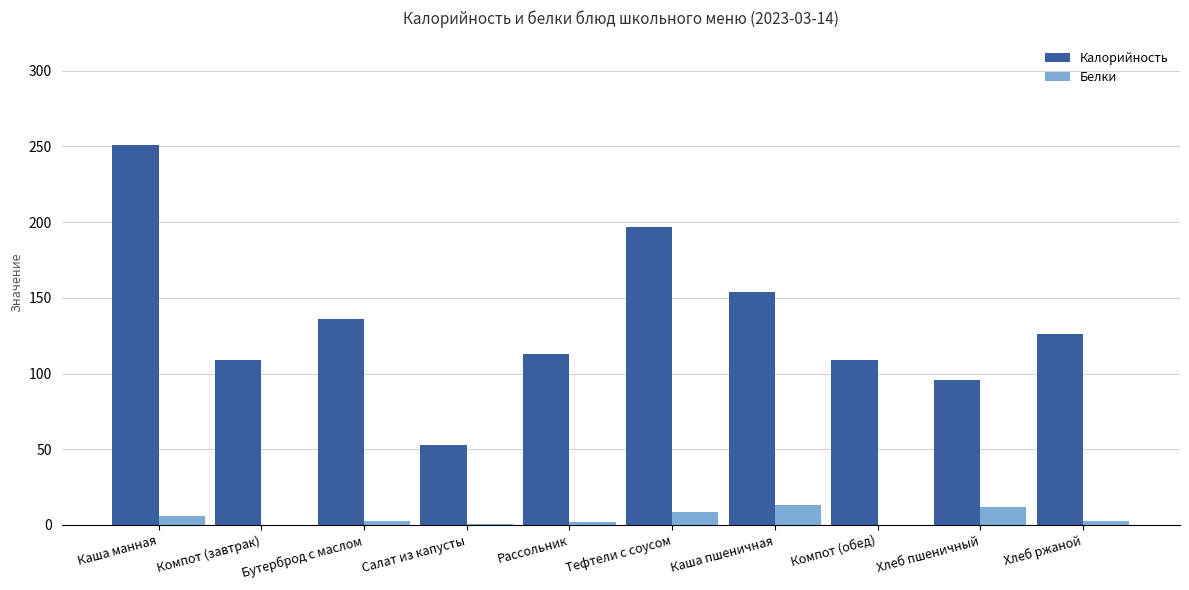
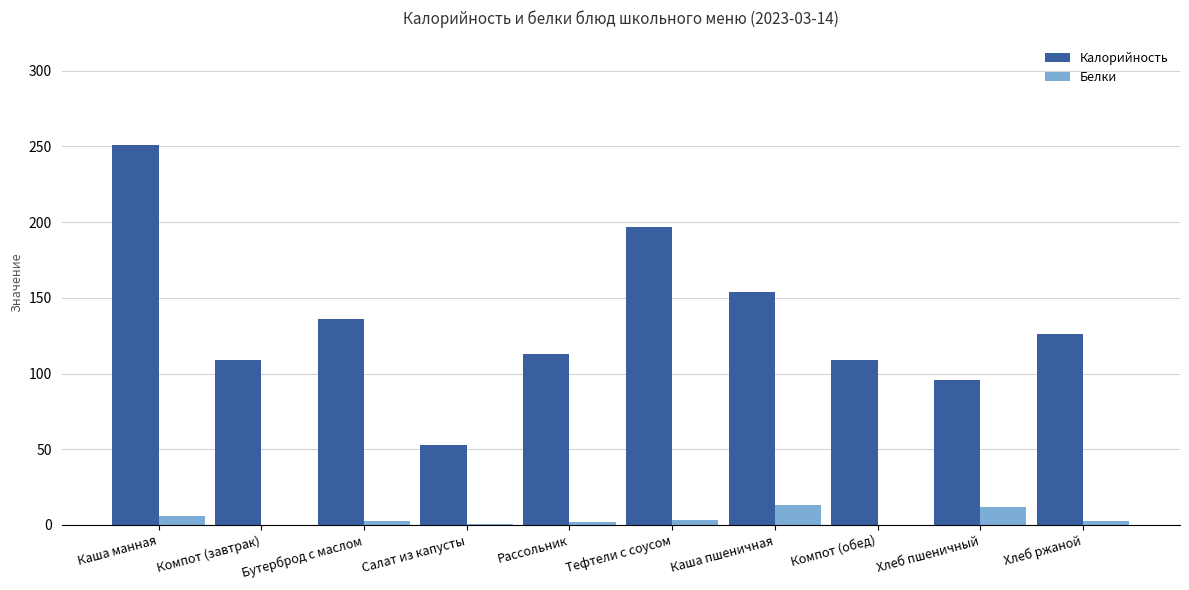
Белки, Тефтели с соусом: 9 -> 3
